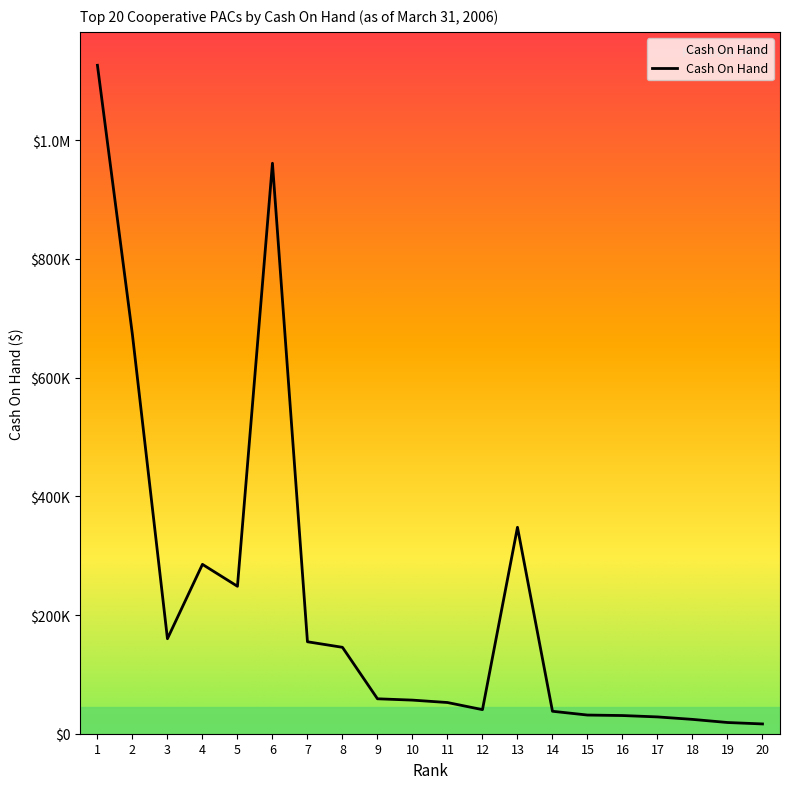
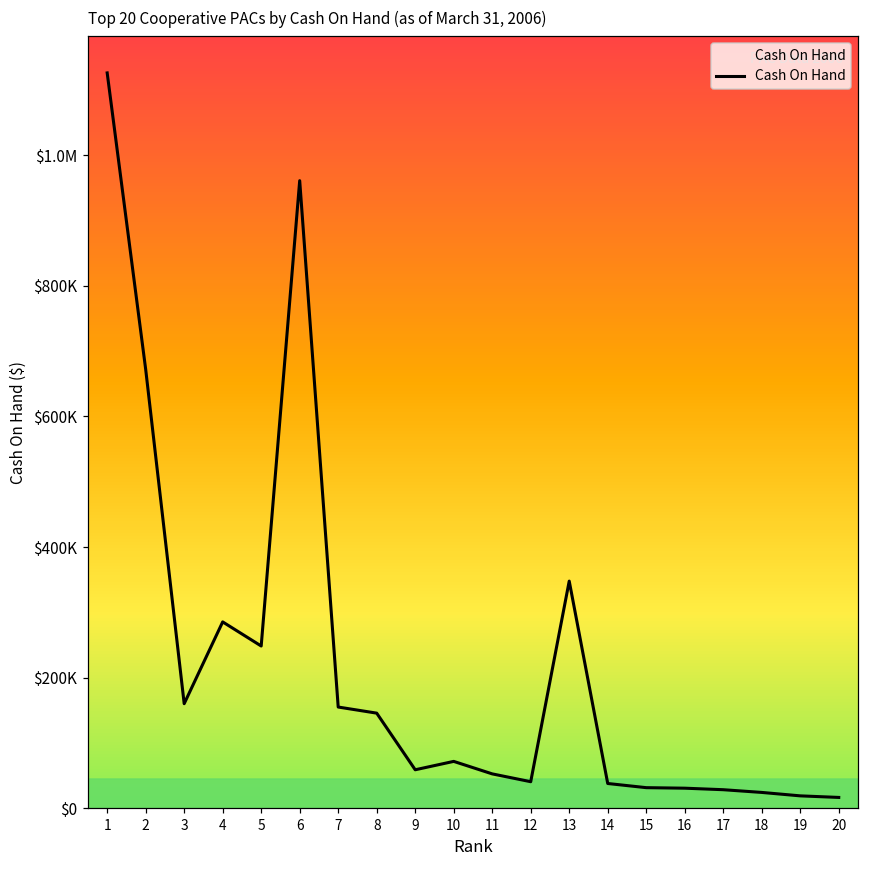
10: $60000 -> $70000
